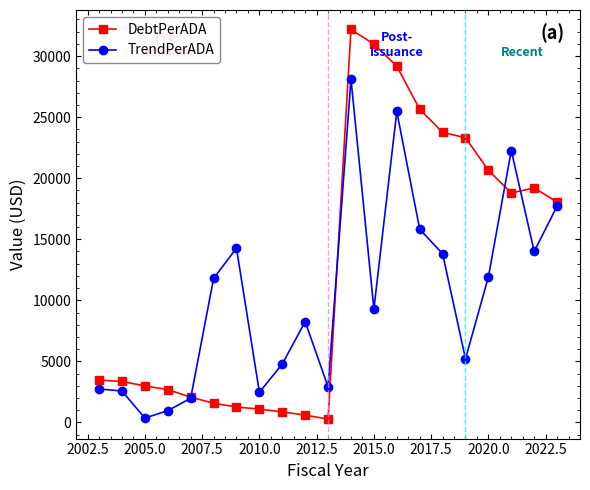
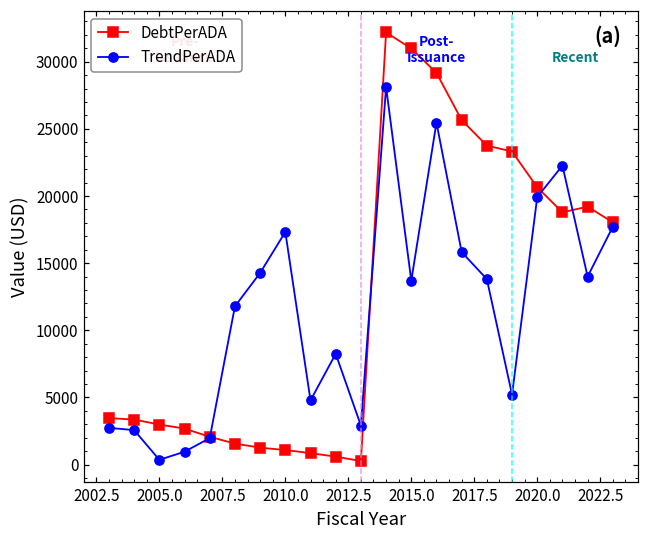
TrendPerADA, 2010.0: 2500 -> 17300
TrendPerADA, 2015.0: 9300 -> 13700
TrendPerADA, 2020.0: 11900 -> 19900
